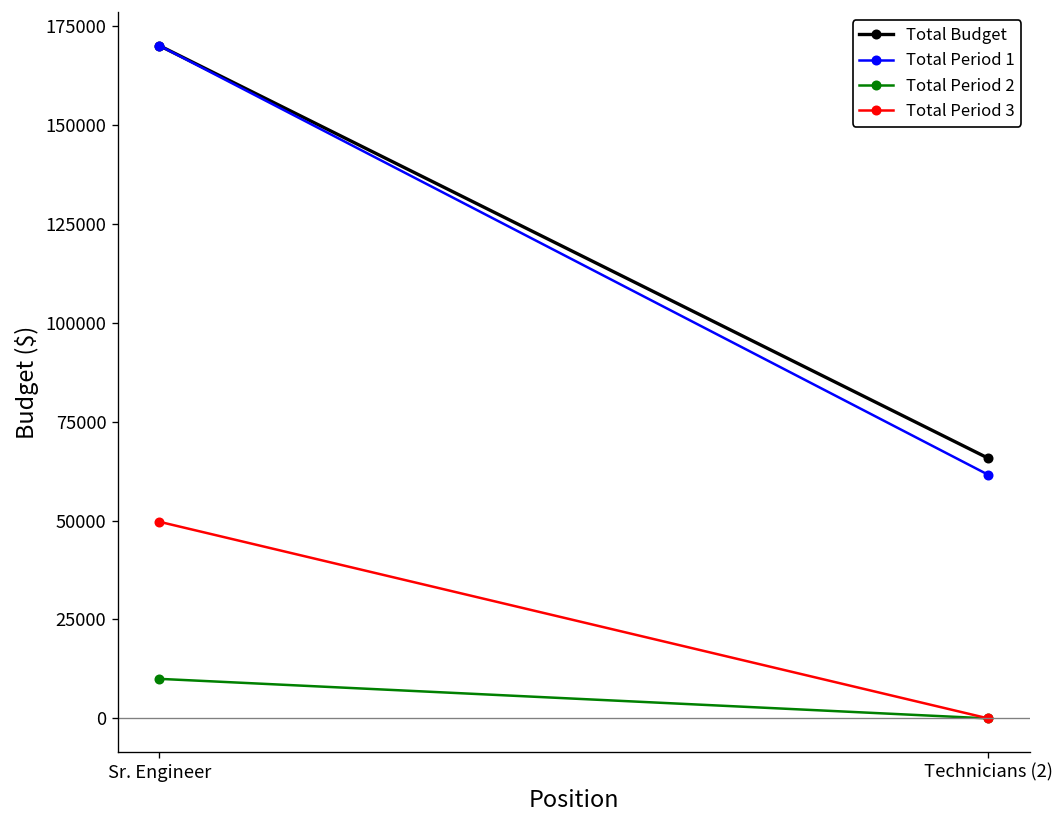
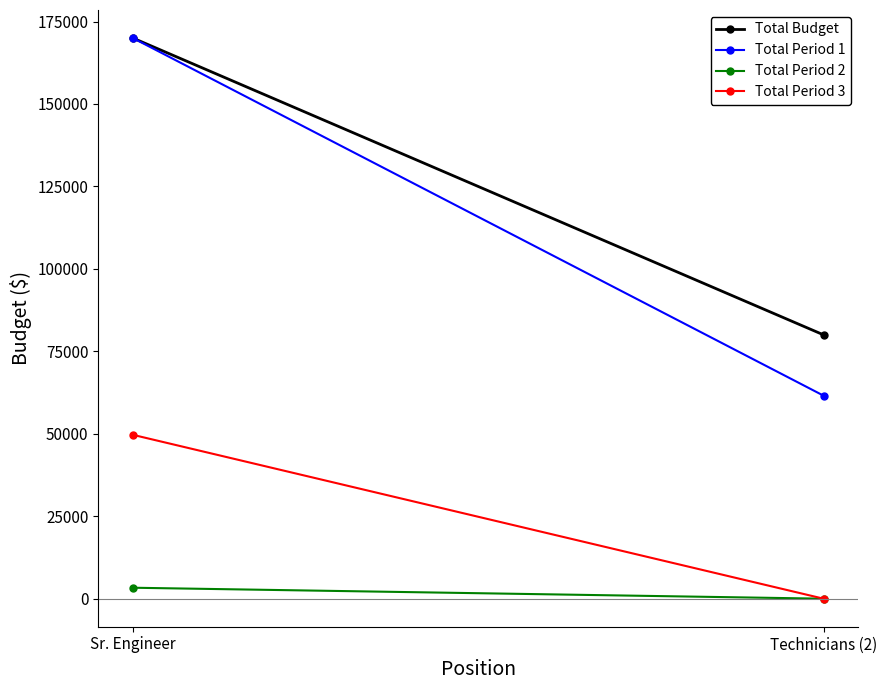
Total Period 2, Sr. Engineer: 10000 -> 3000
Total Budget, Technicians (2): 66000 -> 80000
